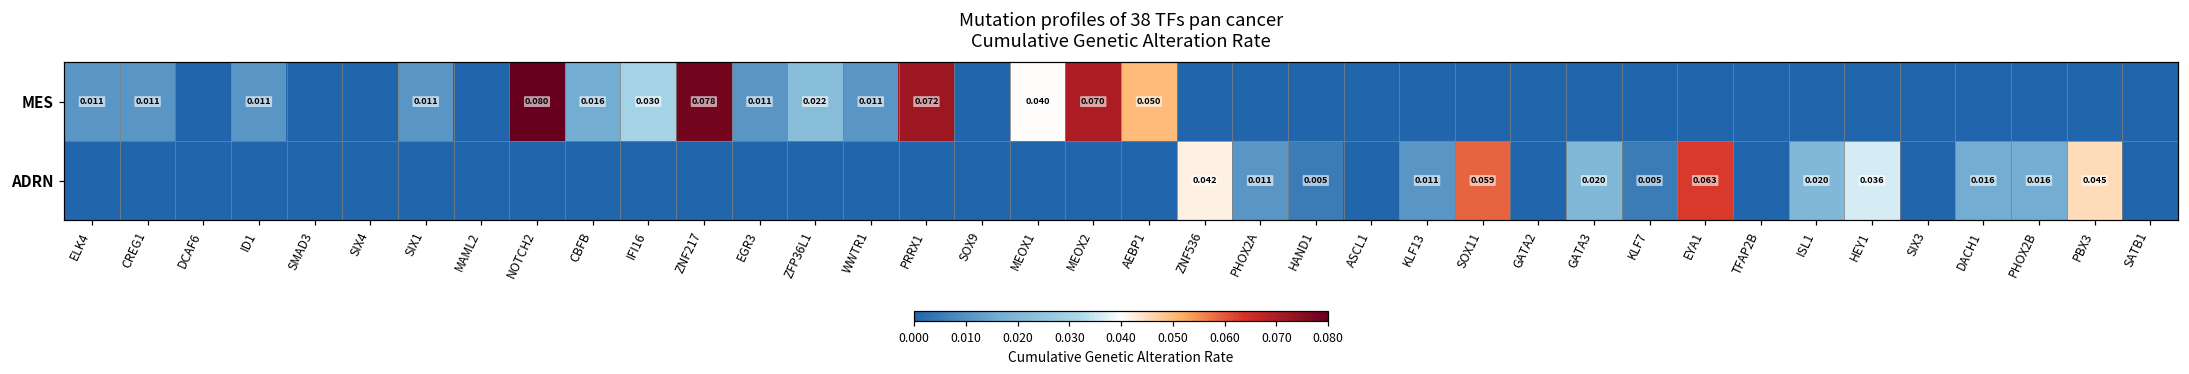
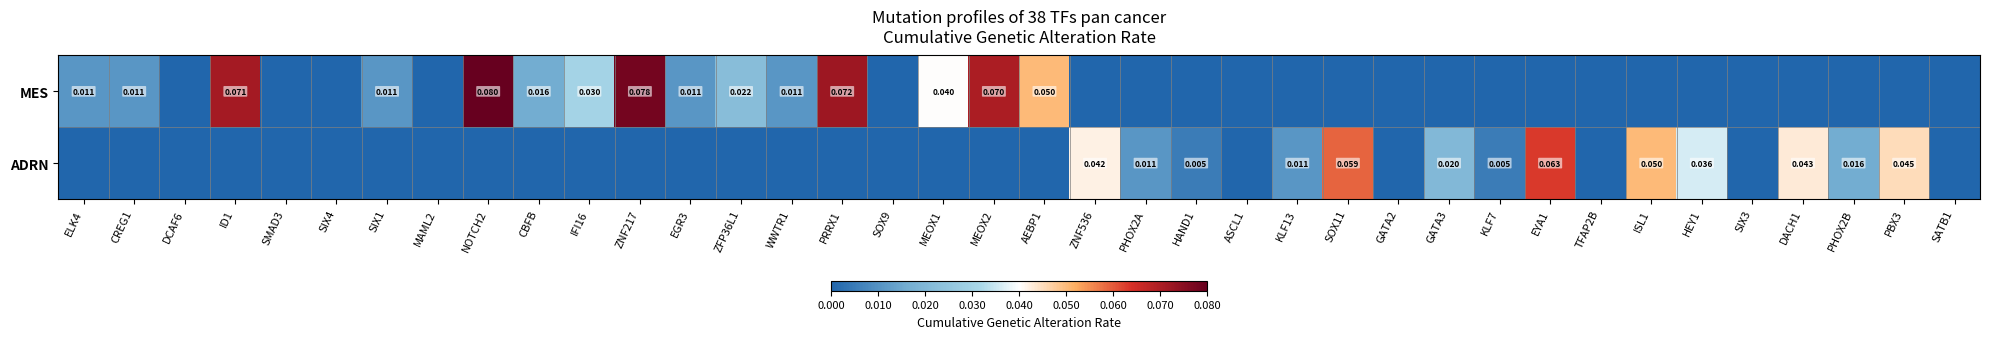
MES, ID1: 0.011 -> 0.071
ADRN, ISL1: 0.020 -> 0.050
ADRN, DACH1: 0.016 -> 0.043
